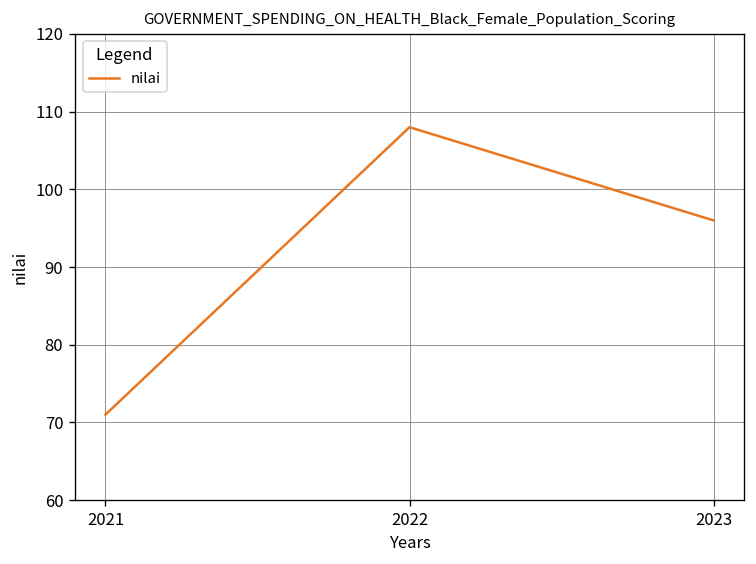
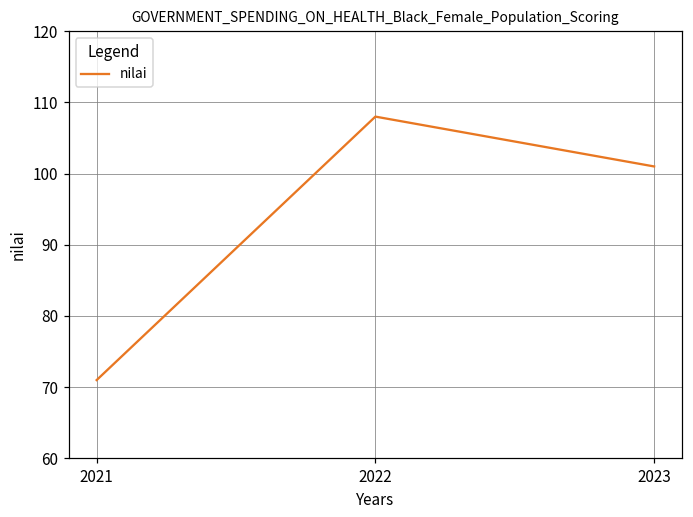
2023: 96 -> 101
